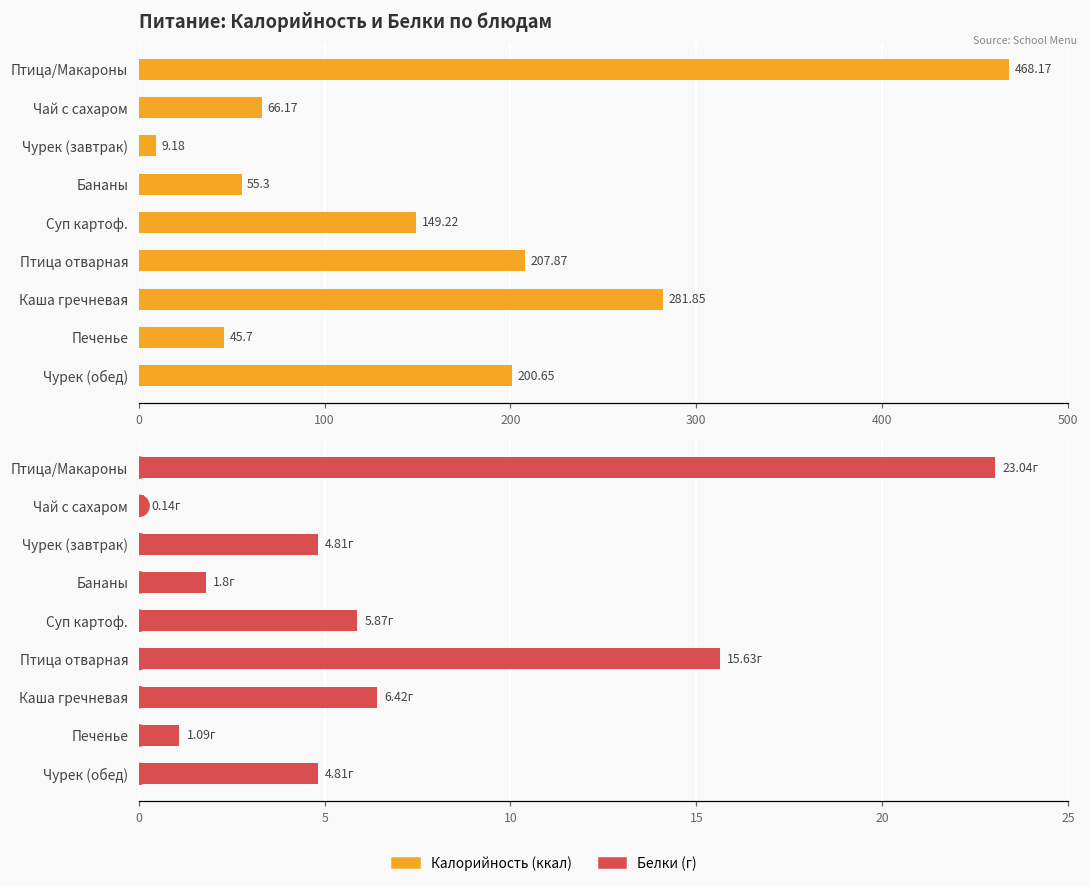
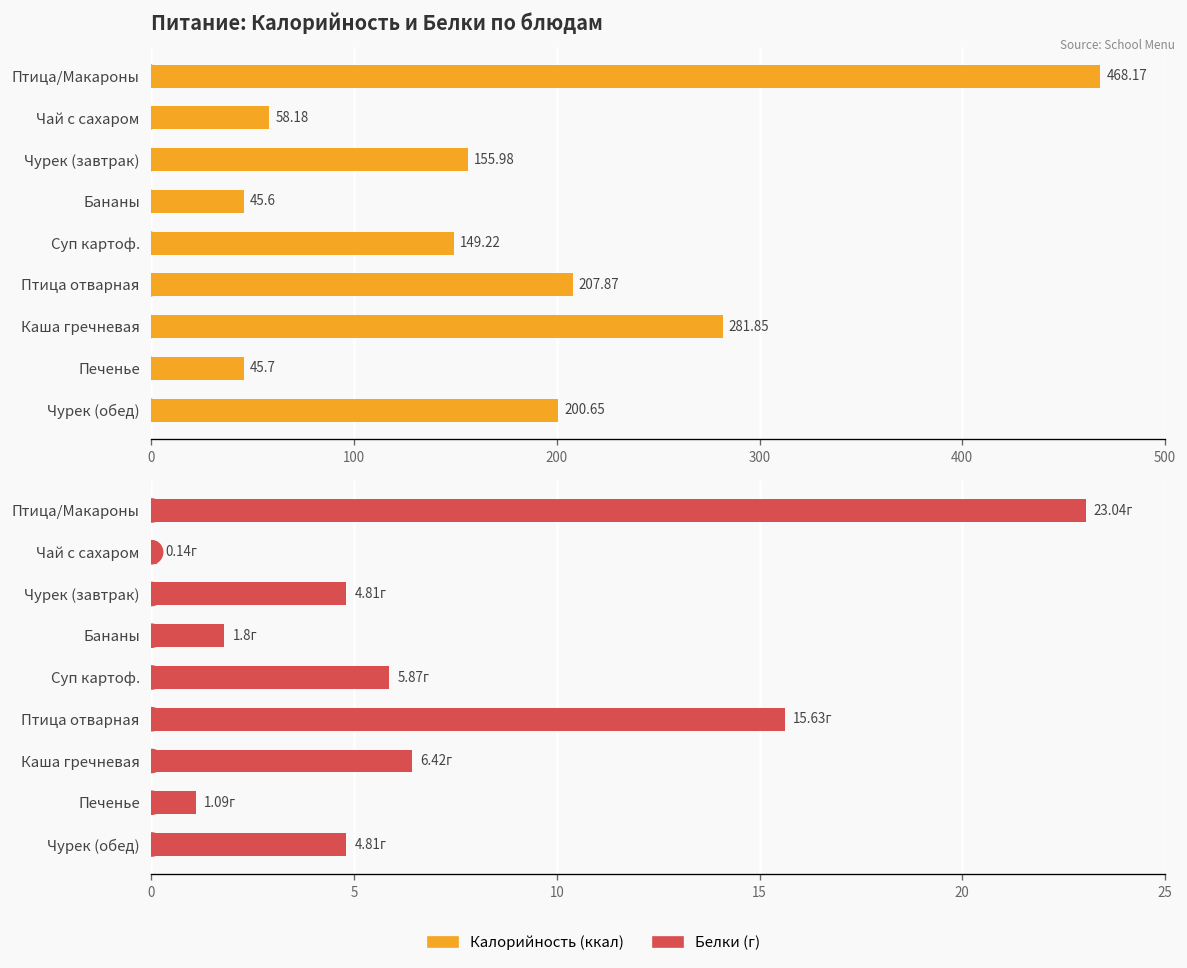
Питание: Калорийность и Белки по блюдам, Чай с сахаром: 66.17 -> 58.18
Питание: Калорийность и Белки по блюдам, Чурек (завтрак): 9.18 -> 155.98
Питание: Калорийность и Белки по блюдам, Бананы: 55.3 -> 45.6
